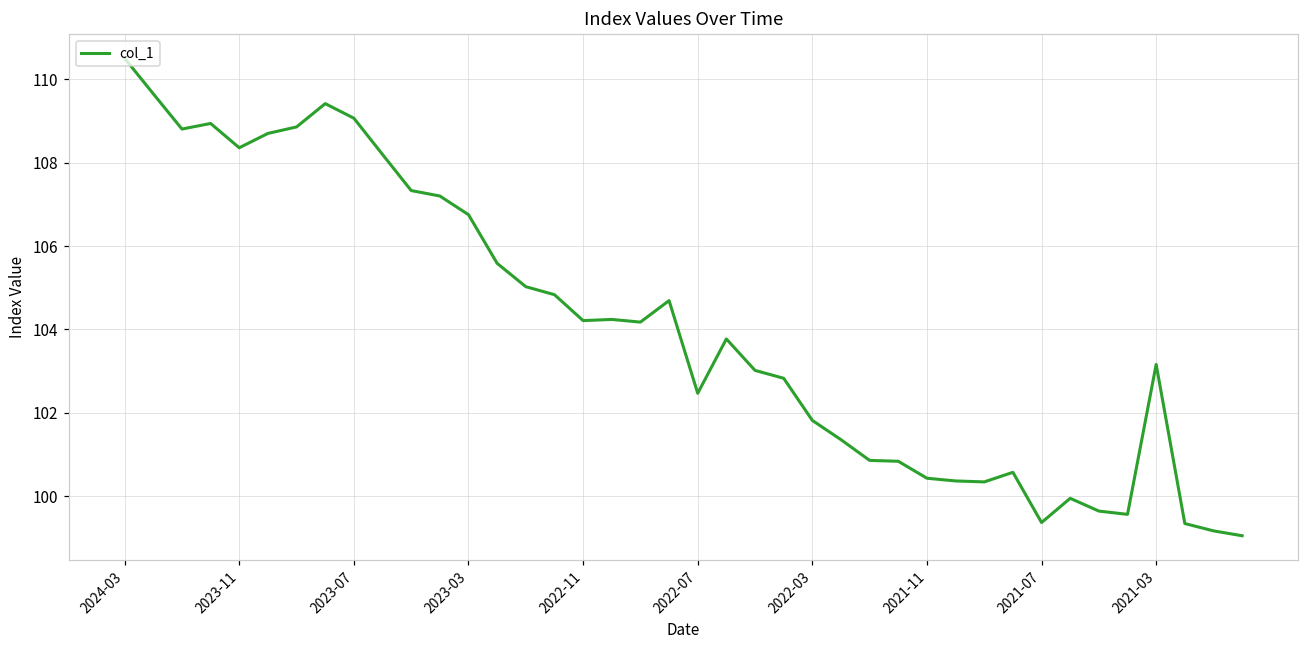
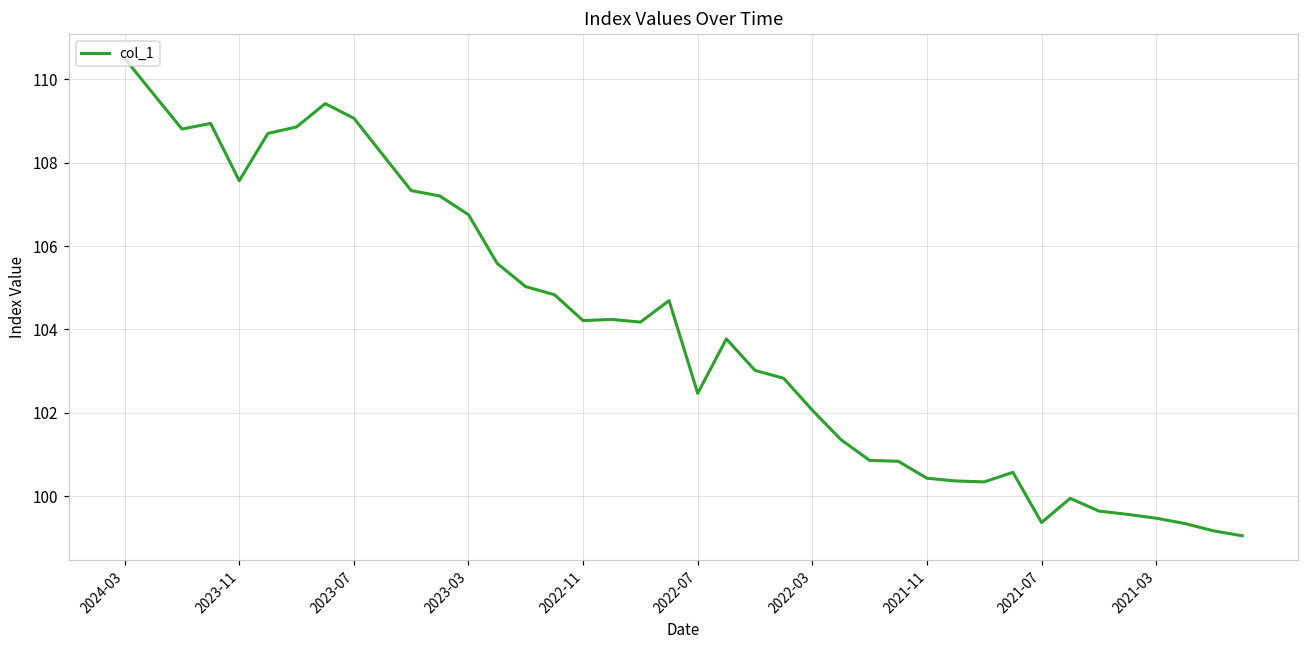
2023-11: 108.4 -> 107.6
2022-03: 101.8 -> 102.1
2021-03: 103.2 -> 99.5
